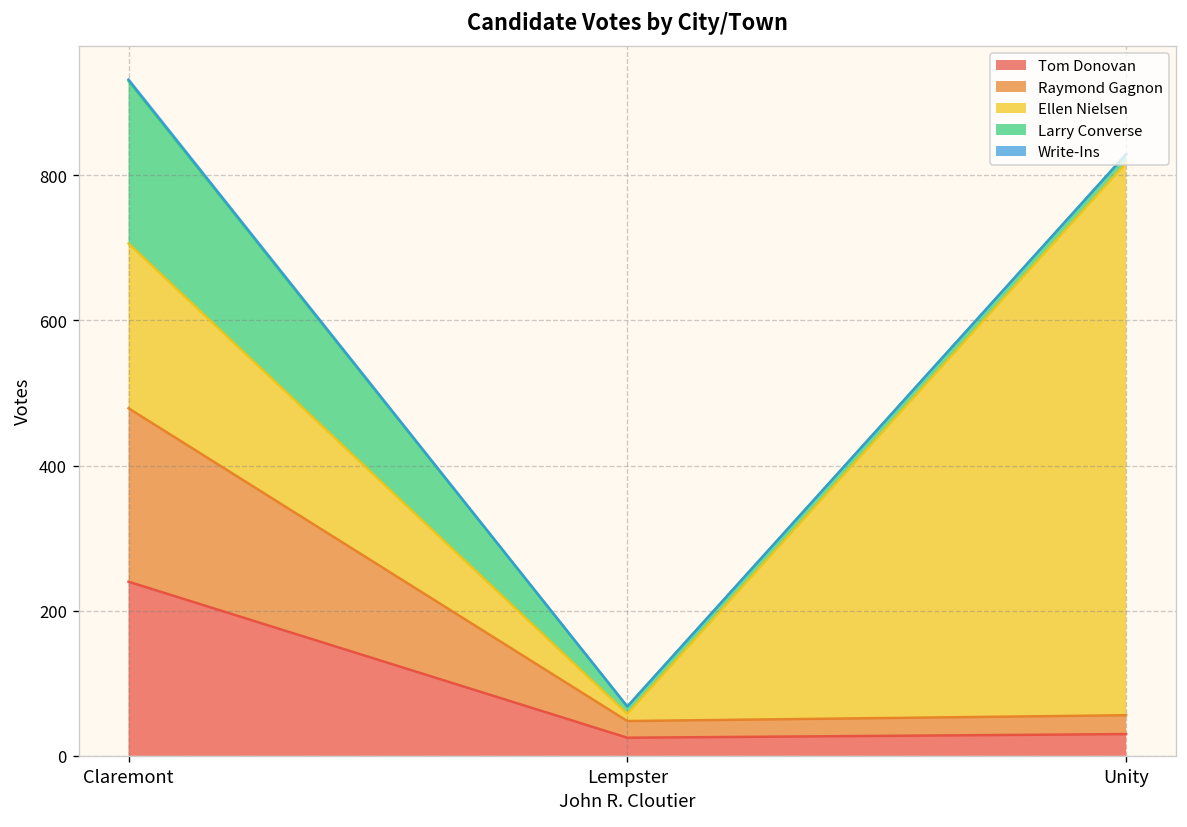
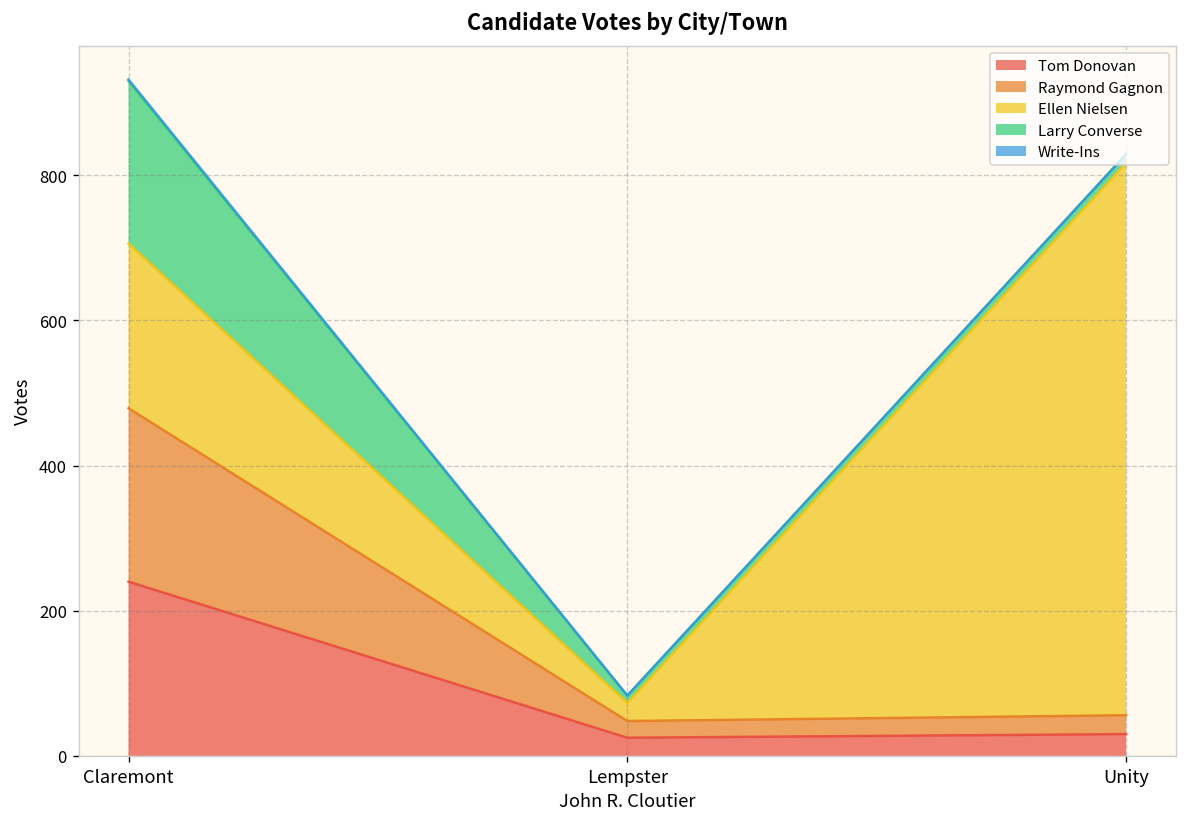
Ellen Nielsen, Lempster: 10 -> 30
